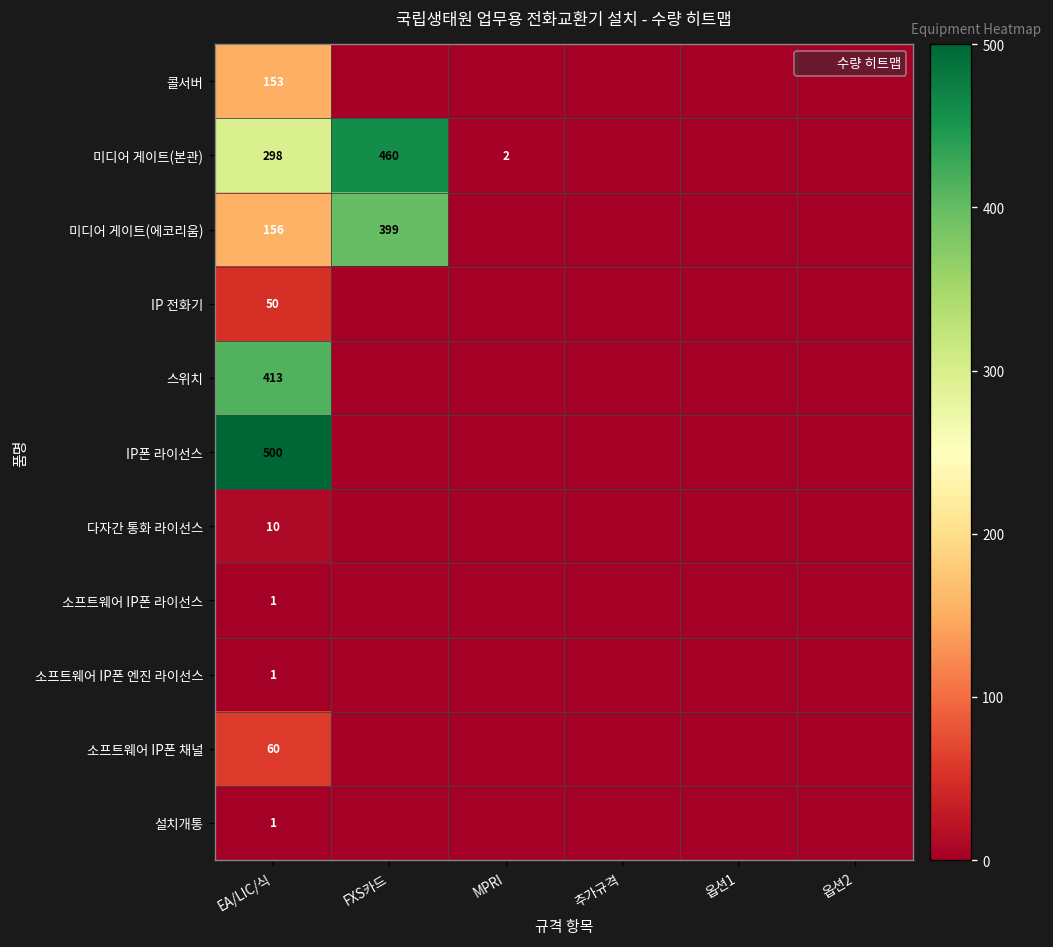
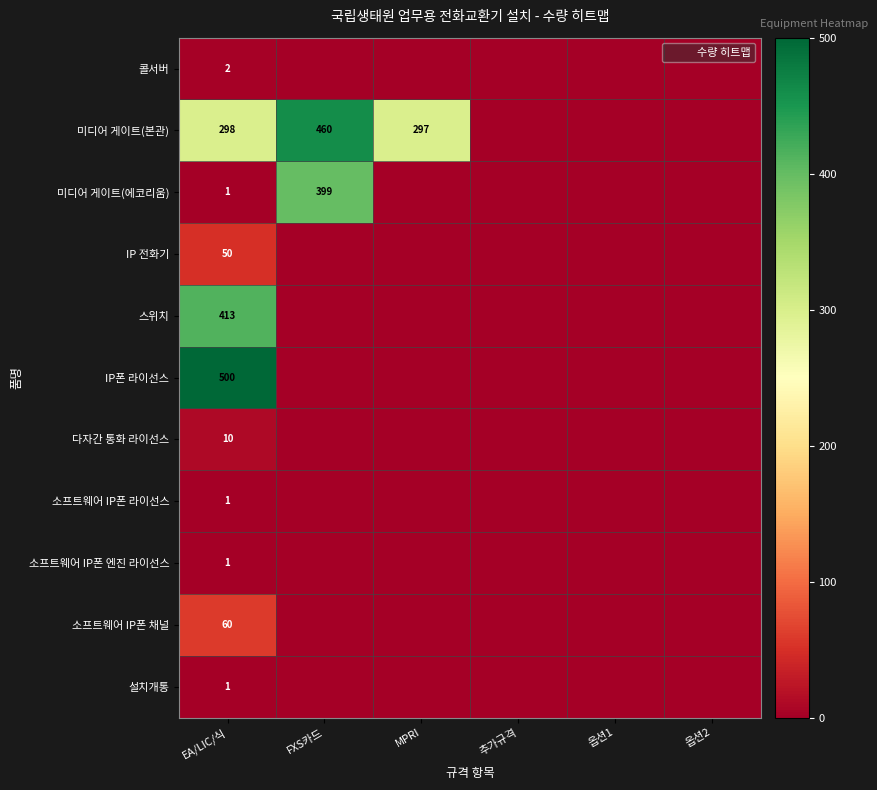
콜서버, EA/LIC/식: 153 -> 2
미디어 게이트(본관), MPRI: 2 -> 297
미디어 게이트(에코리움), EA/LIC/식: 156 -> 1
